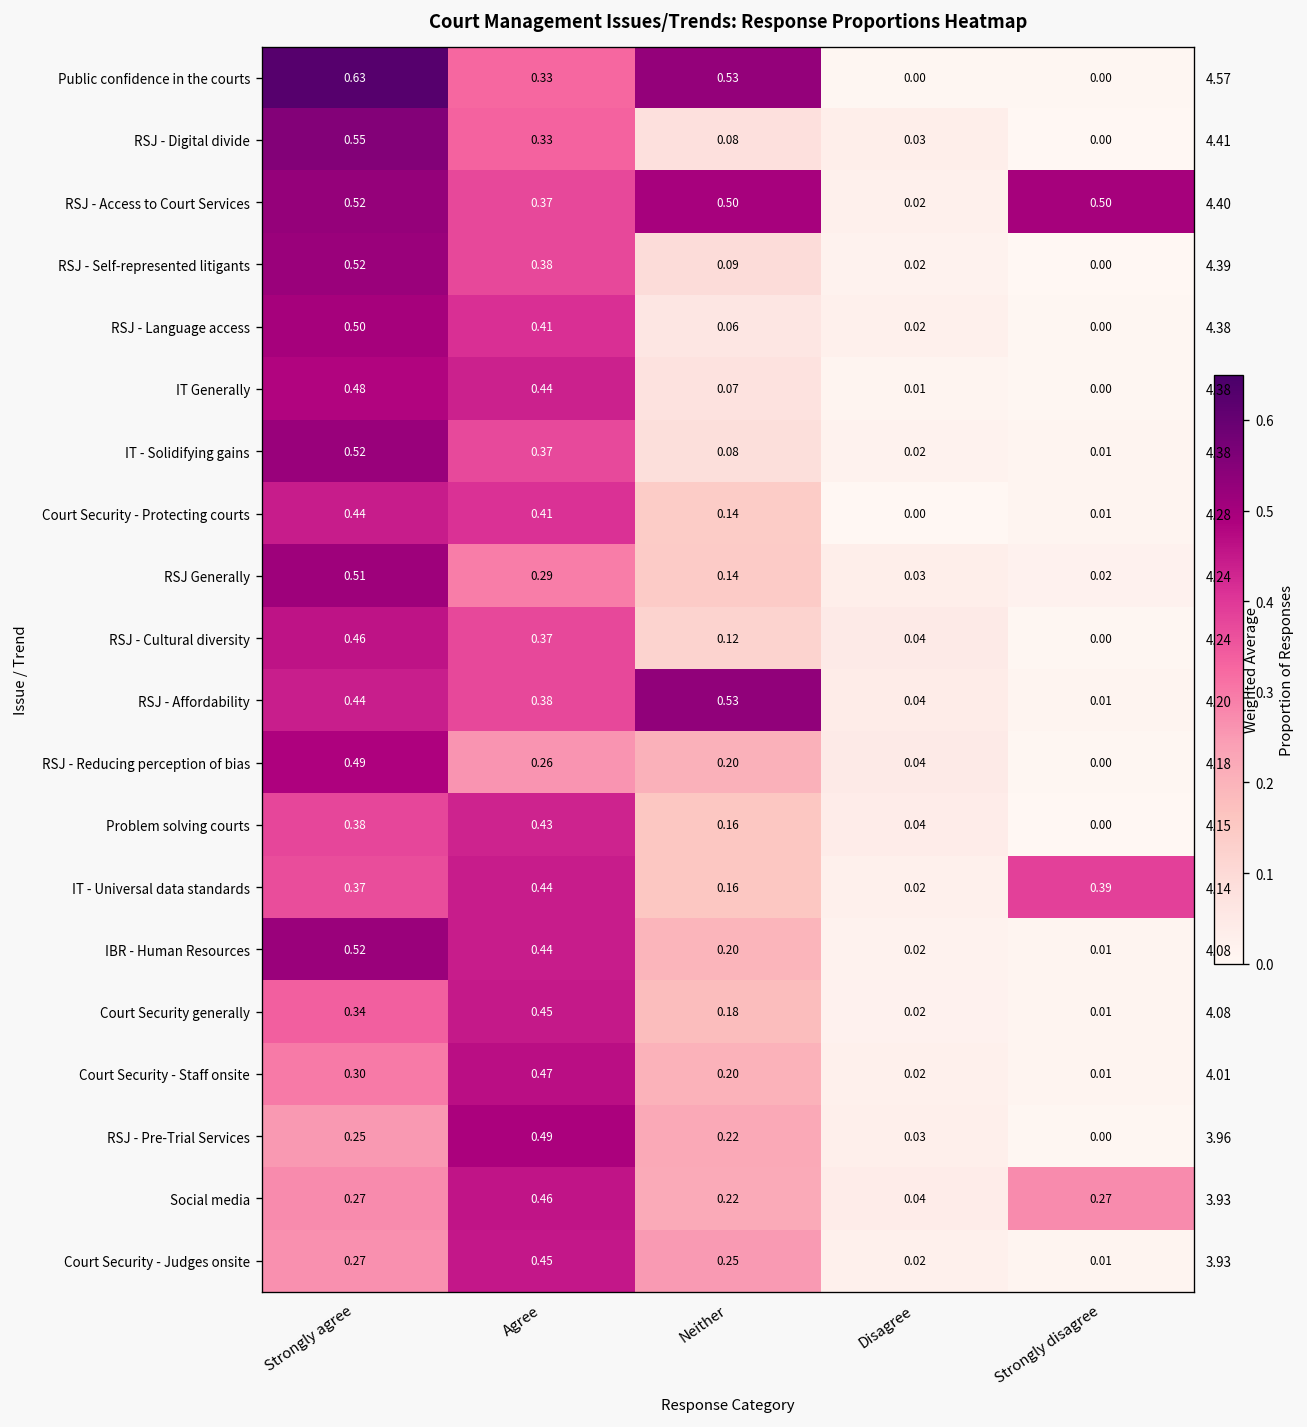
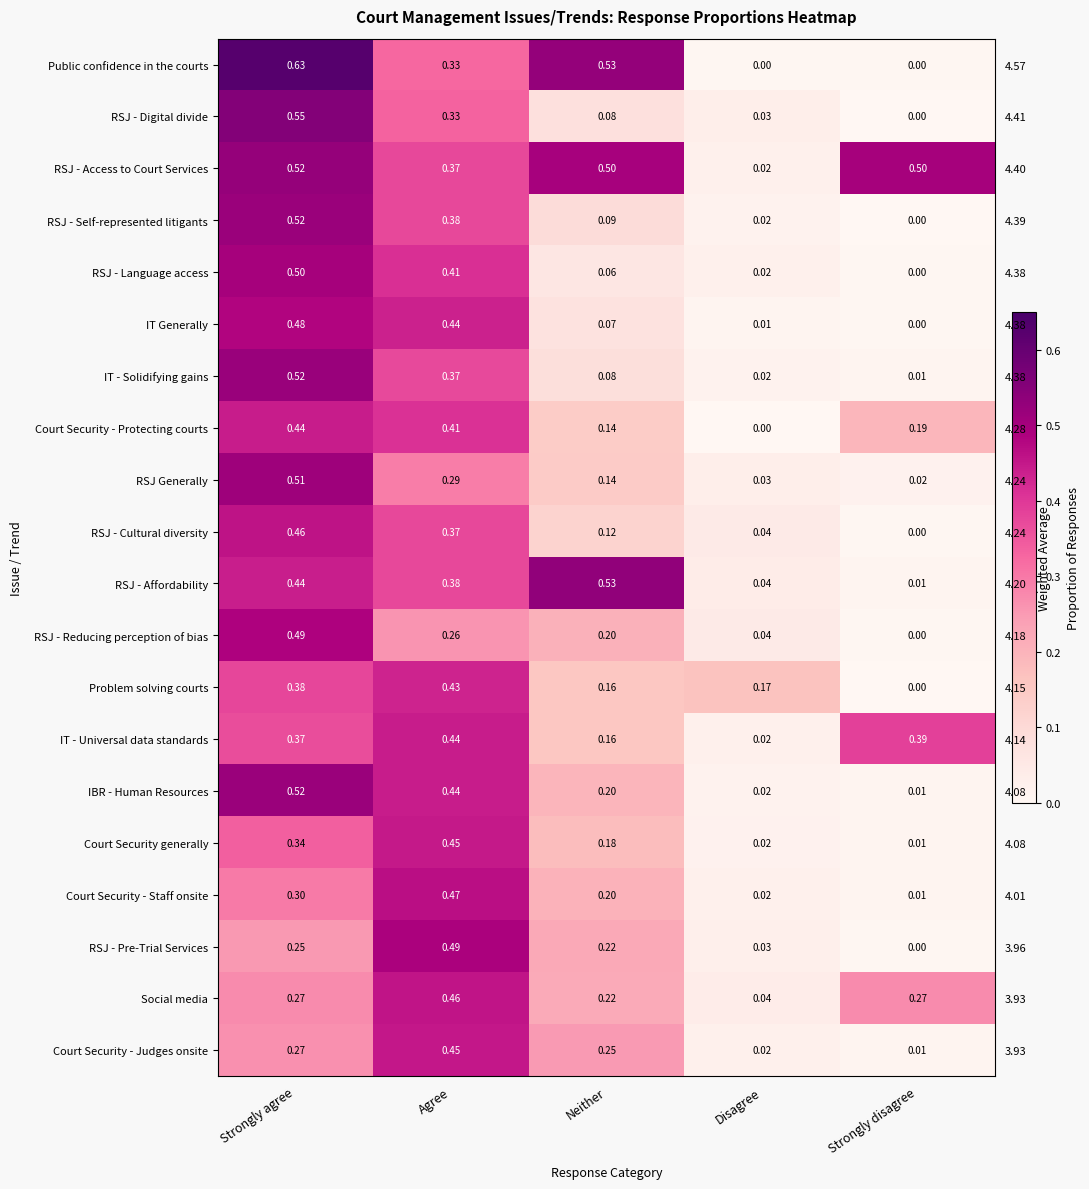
Court Security - Protecting courts, Strongly disagree: 0.01 -> 0.19
Problem solving courts, Disagree: 0.04 -> 0.17
